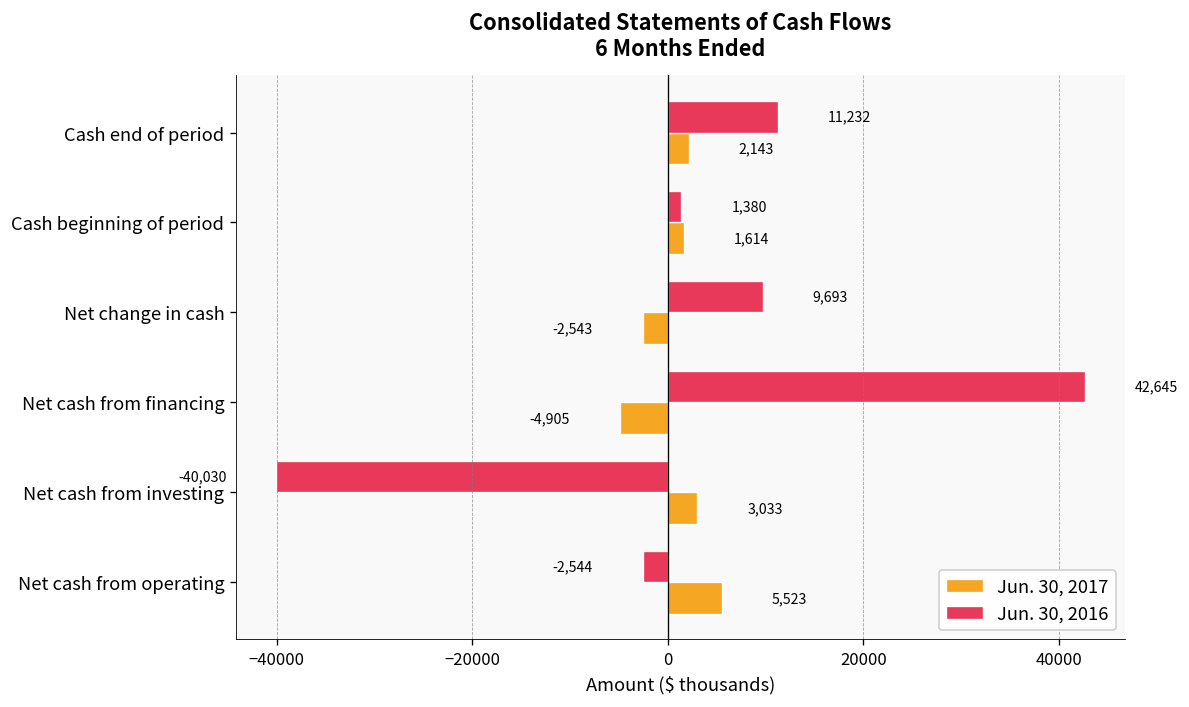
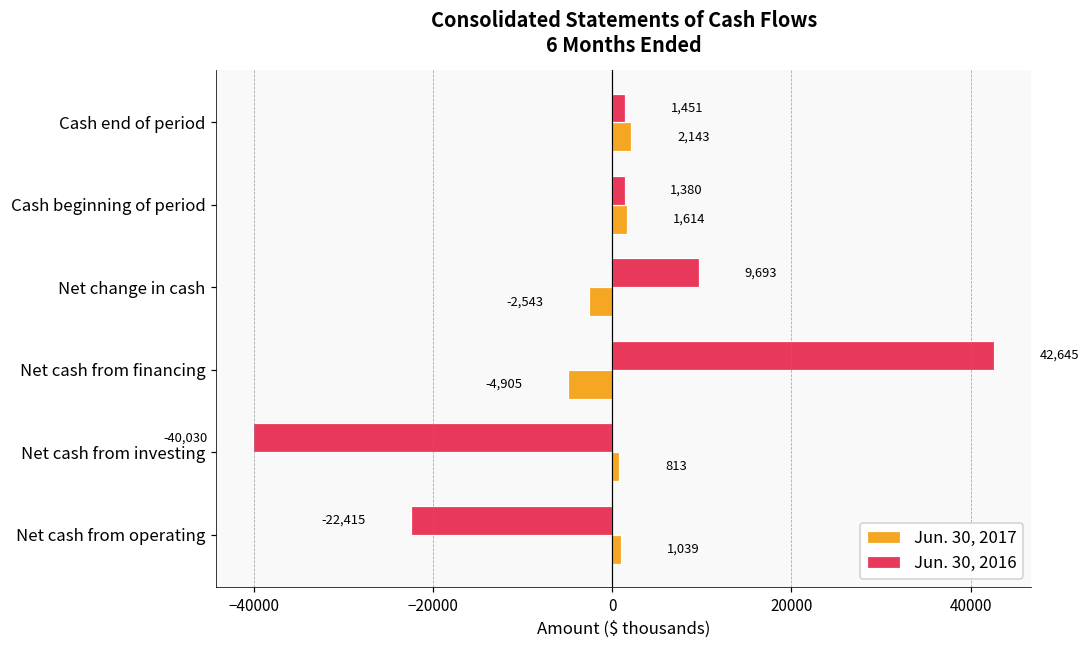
Jun. 30, 2016, Cash end of period: 11,232 -> 1,451
Jun. 30, 2017, Net cash from investing: 3,033 -> 813
Jun. 30, 2016, Net cash from operating: -2,544 -> -22,415
Jun. 30, 2017, Net cash from operating: 5,523 -> 1,039
